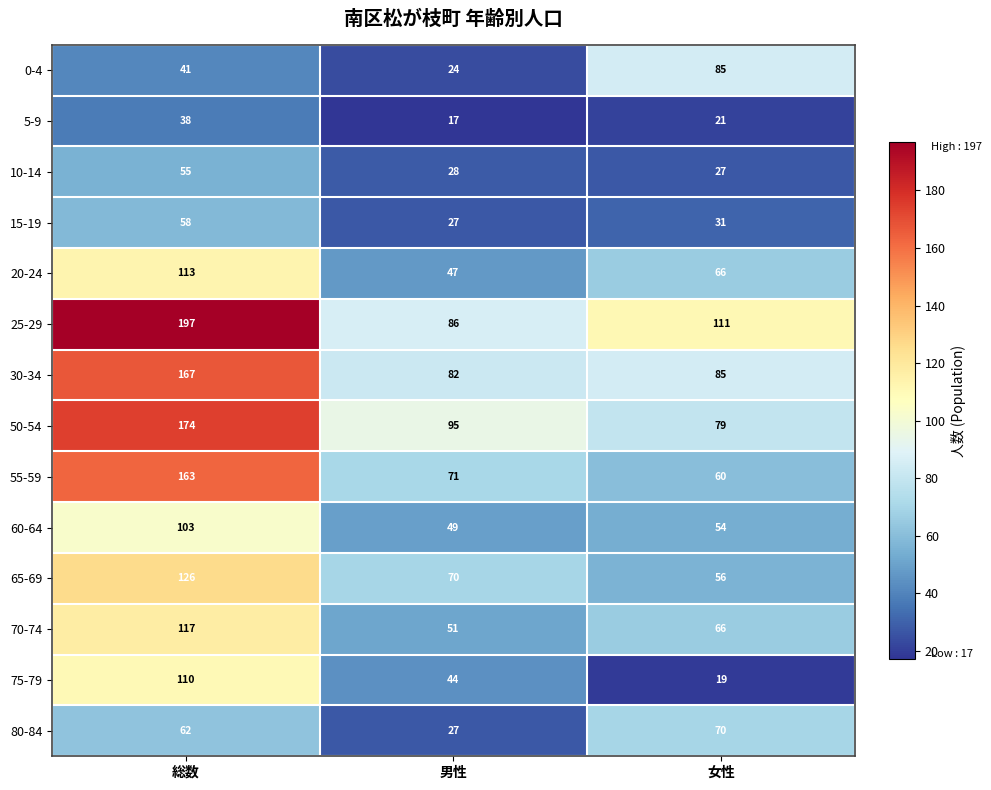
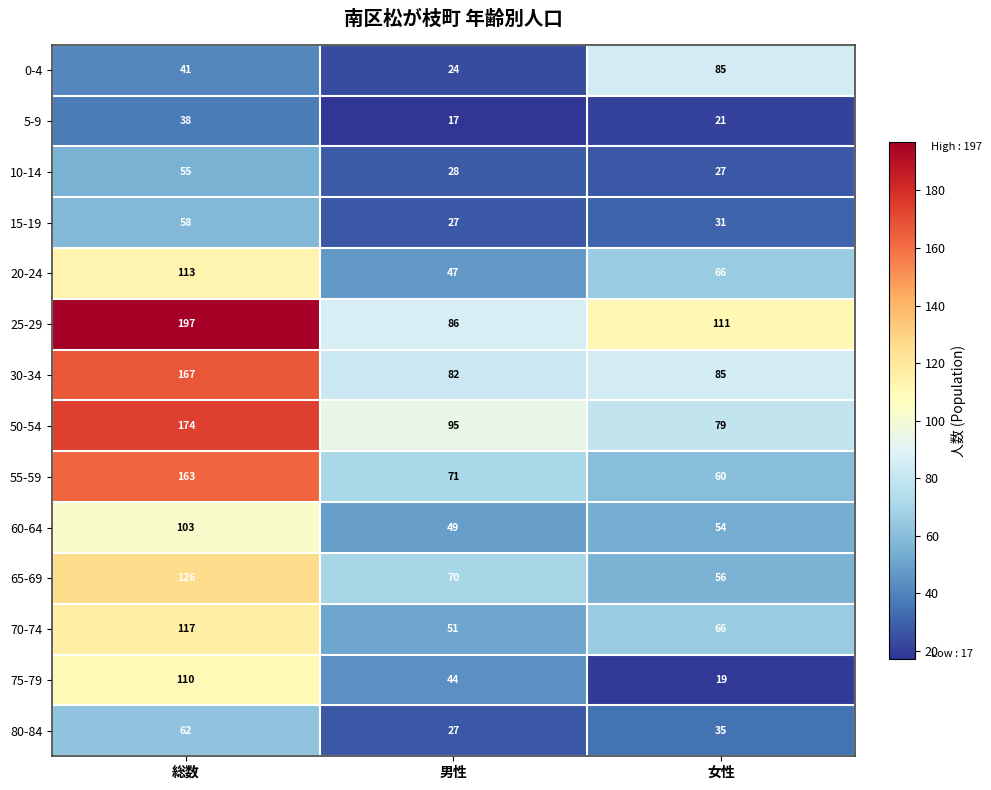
80-84, 女性: 70 -> 35
